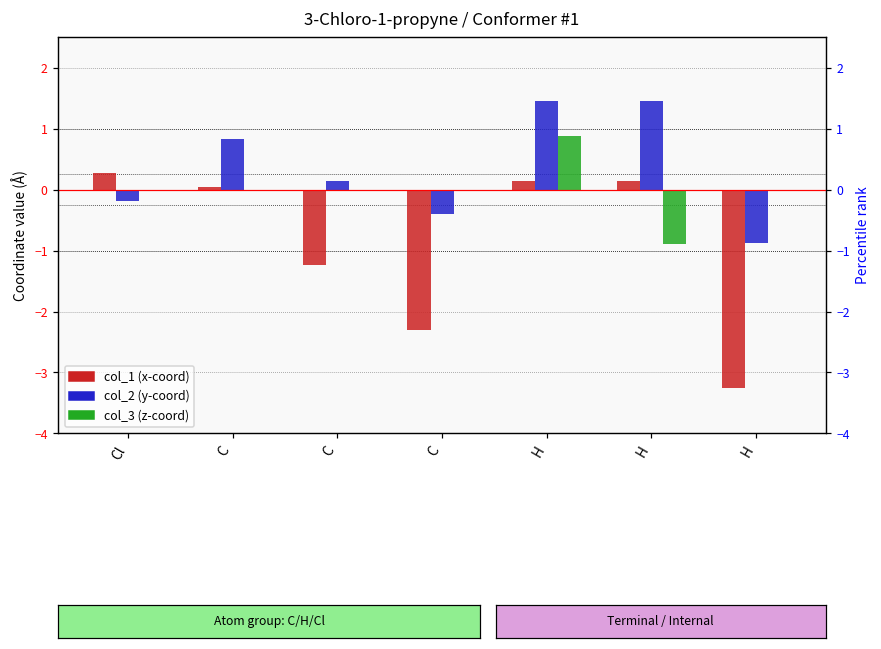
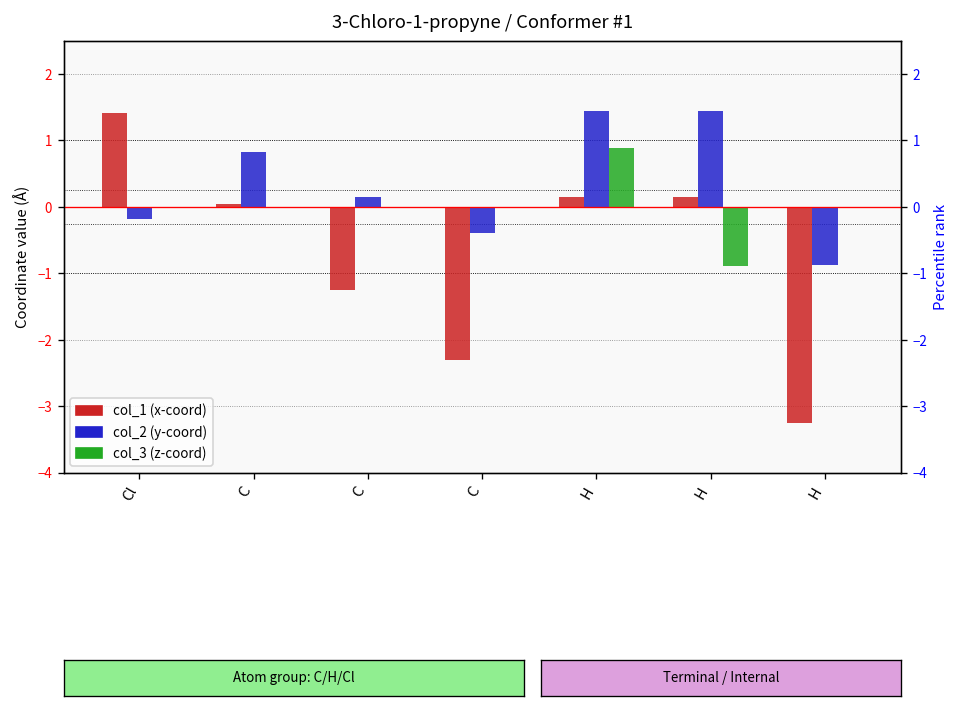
col_1 (x-coord), Cl: 0.3 -> 1.4
